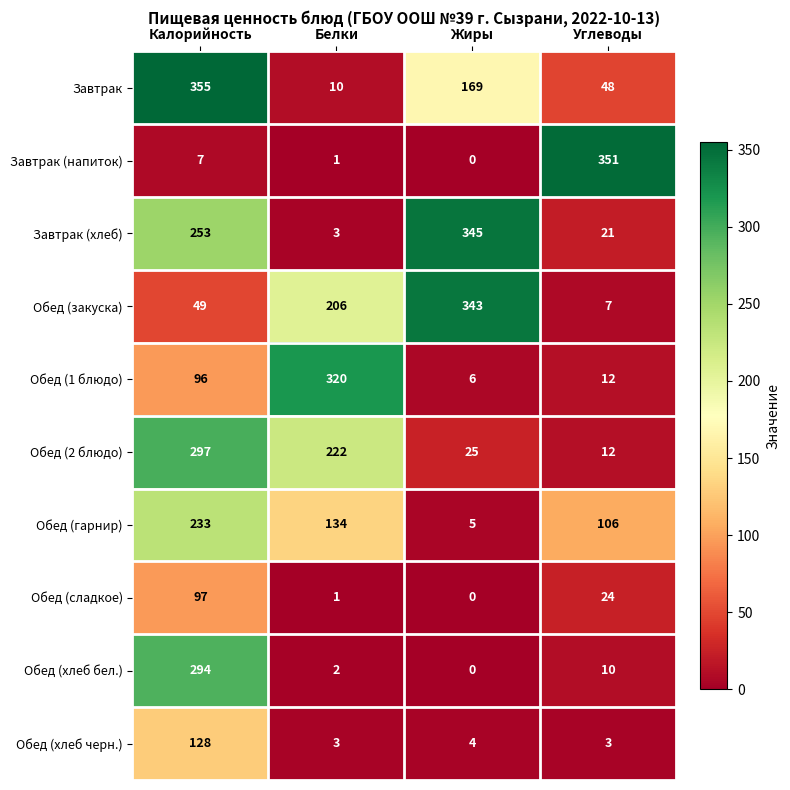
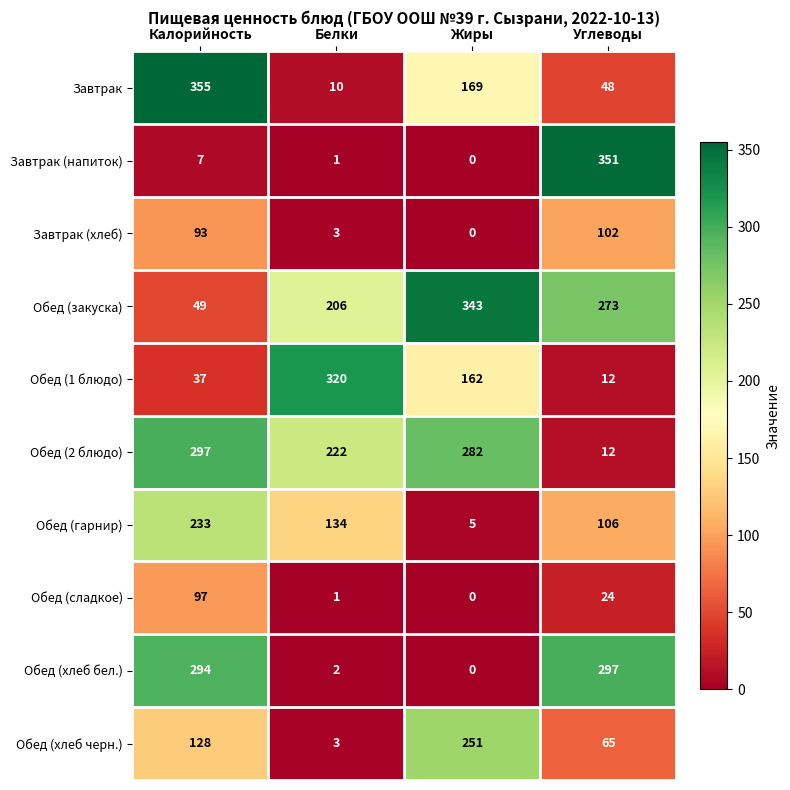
Завтрак (хлеб), Калорийность: 253 -> 93
Завтрак (хлеб), Жиры: 345 -> 0
Завтрак (хлеб), Углеводы: 21 -> 102
Обед (закуска), Углеводы: 7 -> 273
Обед (1 блюдо), Калорийность: 96 -> 37
Обед (1 блюдо), Жиры: 6 -> 162
Обед (2 блюдо), Жиры: 25 -> 282
Обед (хлеб бел.), Углеводы: 10 -> 297
Обед (хлеб черн.), Жиры: 4 -> 251
Обед (хлеб черн.), Углеводы: 3 -> 65
